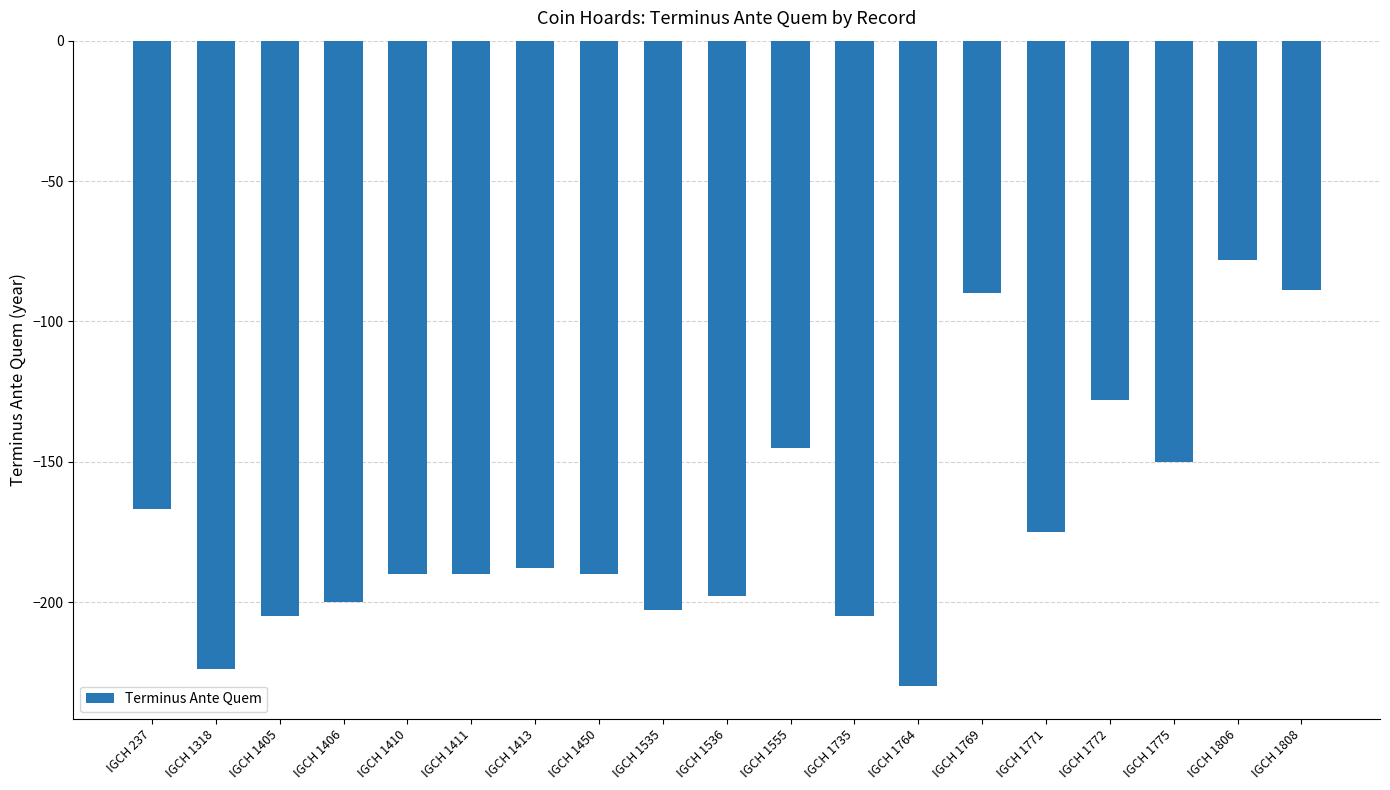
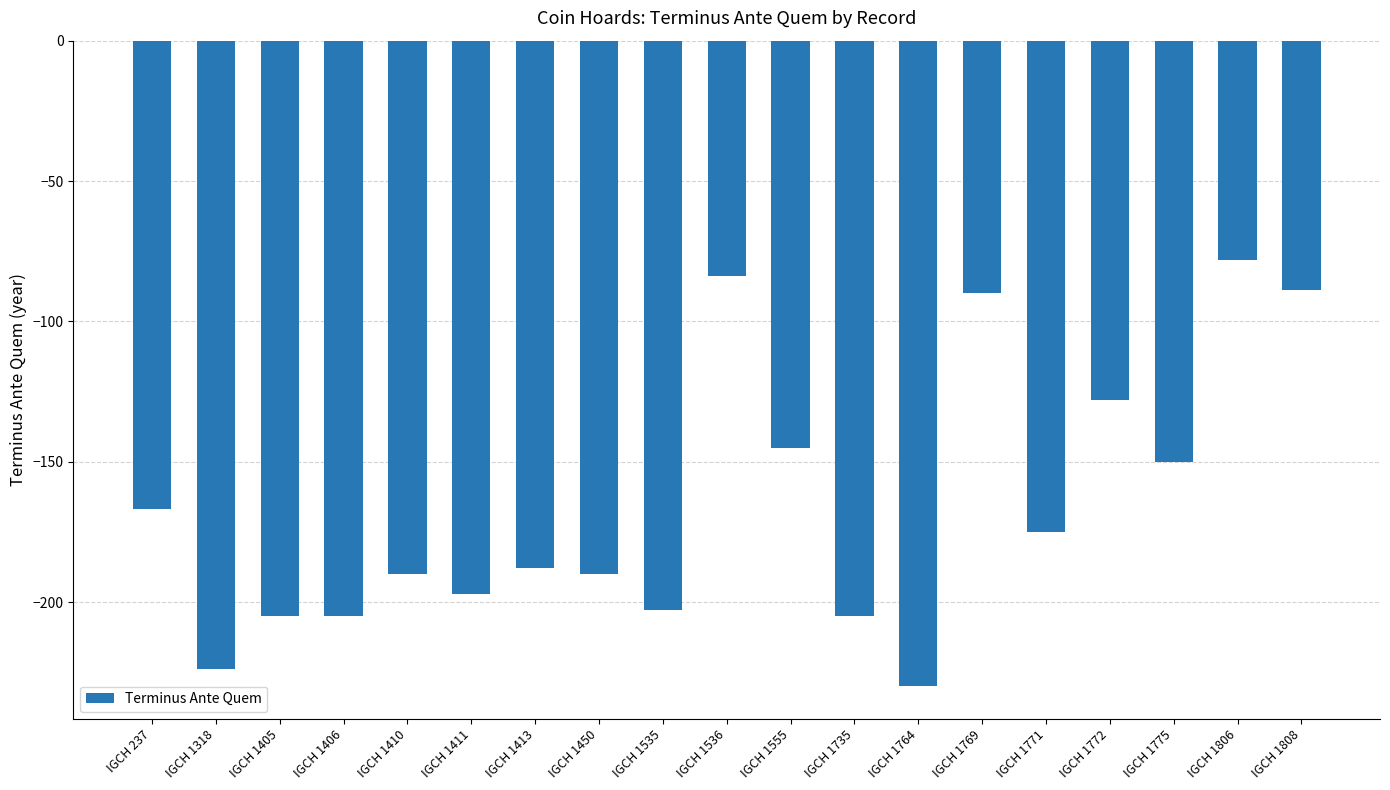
IGCH 1406: -200 -> -205
IGCH 1411: -190 -> -197
IGCH 1536: -198 -> -84
